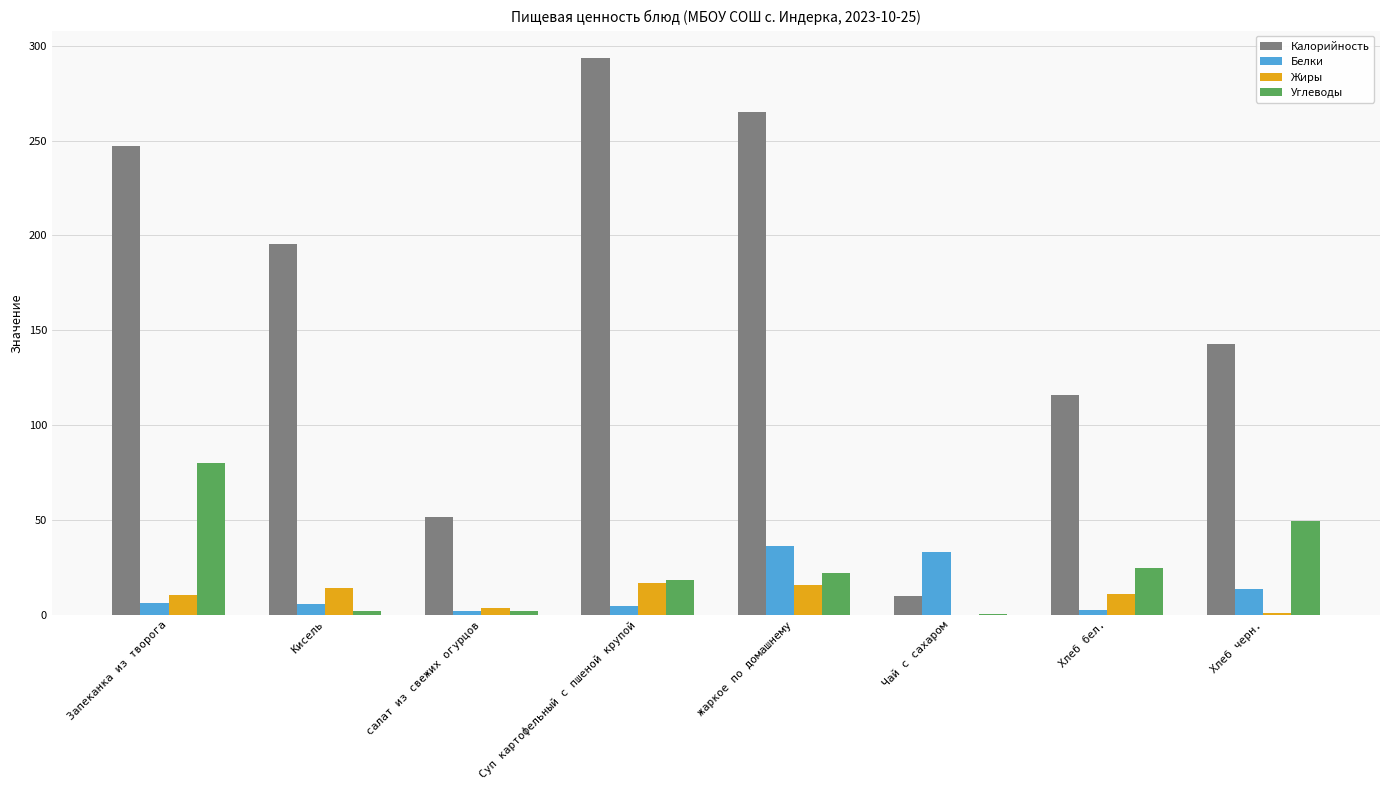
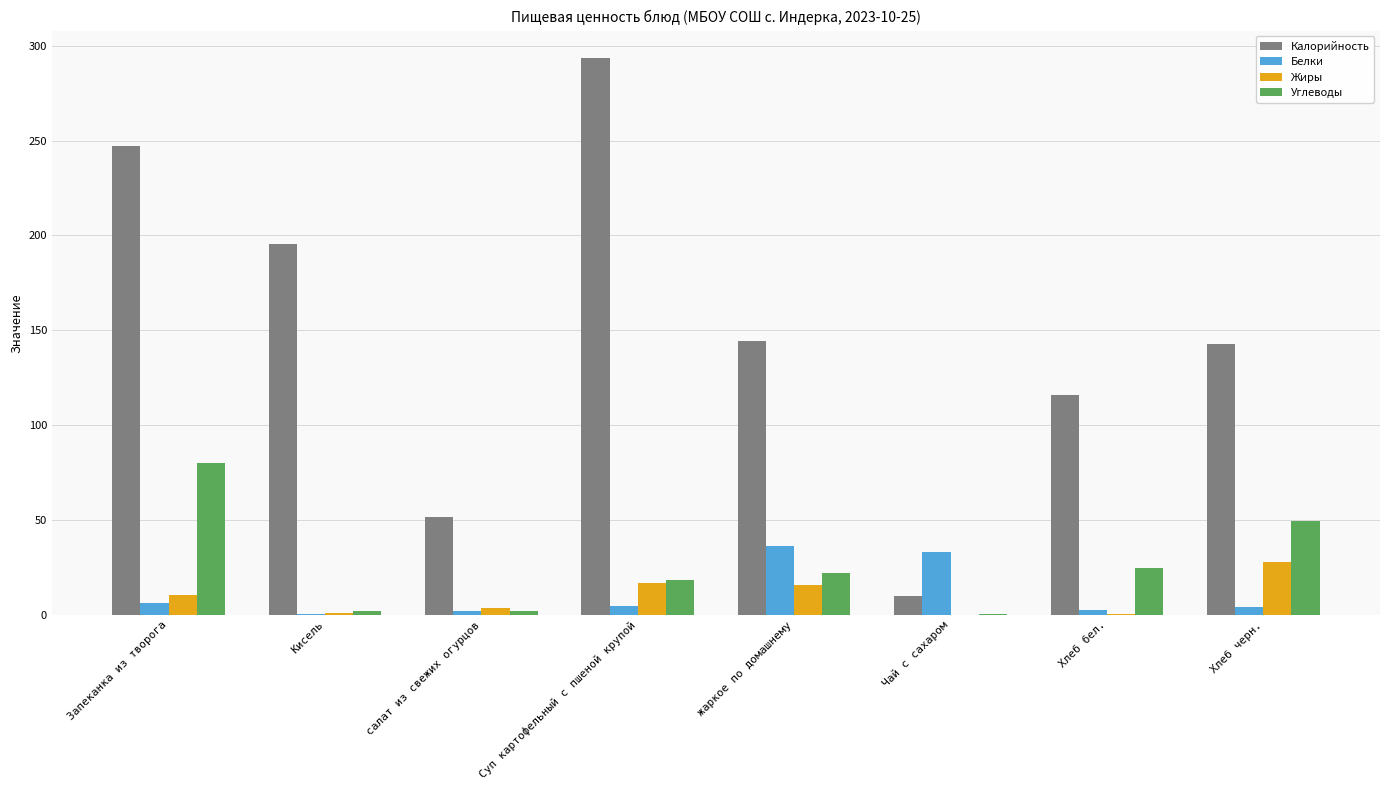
Белки, Кисель: 6 -> 0
Жиры, Кисель: 14 -> 1
Калорийность, жаркое по домашнему: 265 -> 144
Жиры, Хлеб бел.: 11 -> 1
Белки, Хлеб черн.: 14 -> 4
Жиры, Хлеб черн.: 1 -> 28
